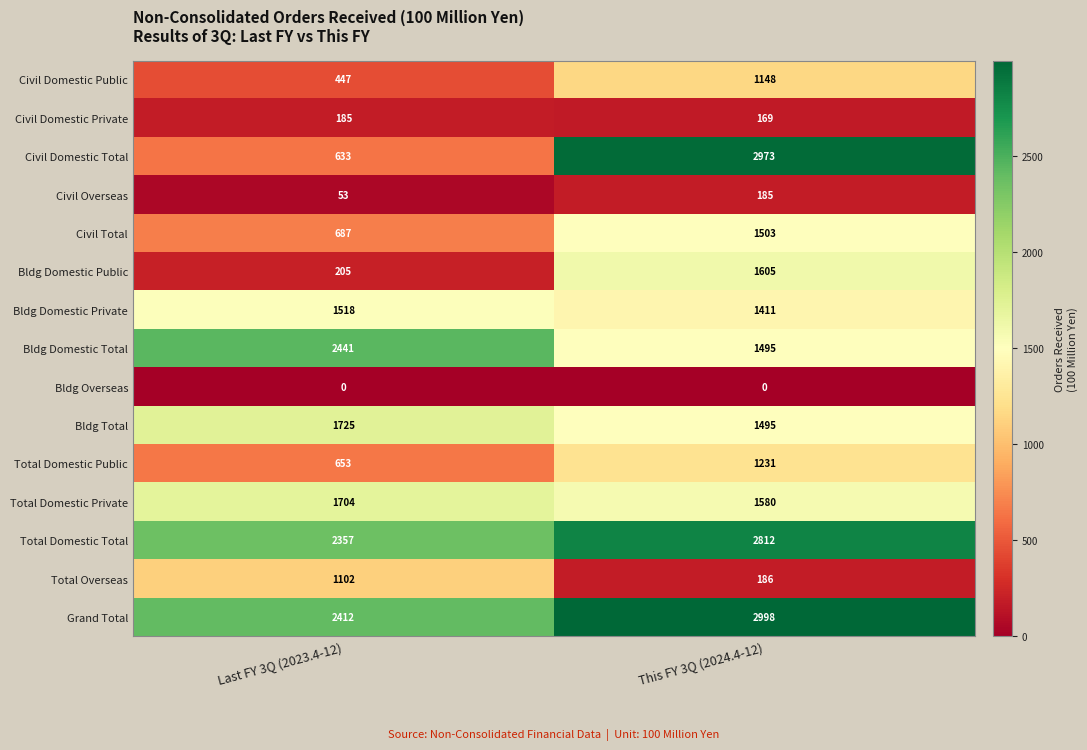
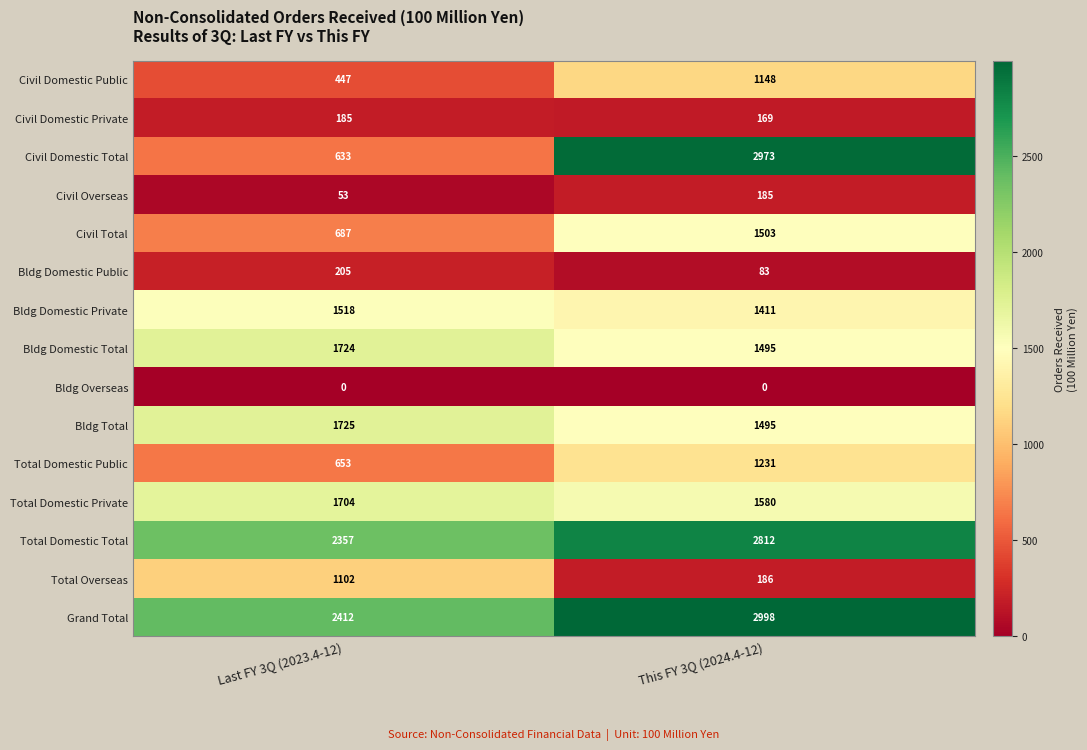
Bldg Domestic Public, This FY 3Q (2024.4-12): 1605 -> 83
Bldg Domestic Total, Last FY 3Q (2023.4-12): 2441 -> 1724
